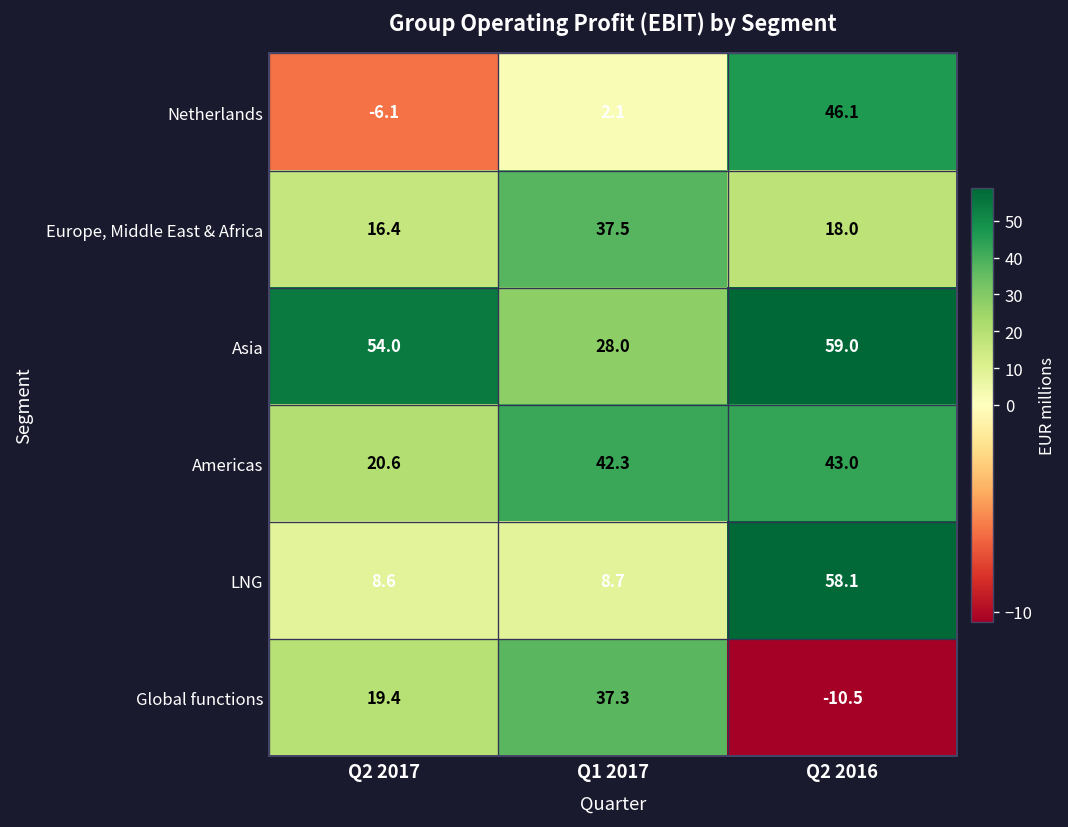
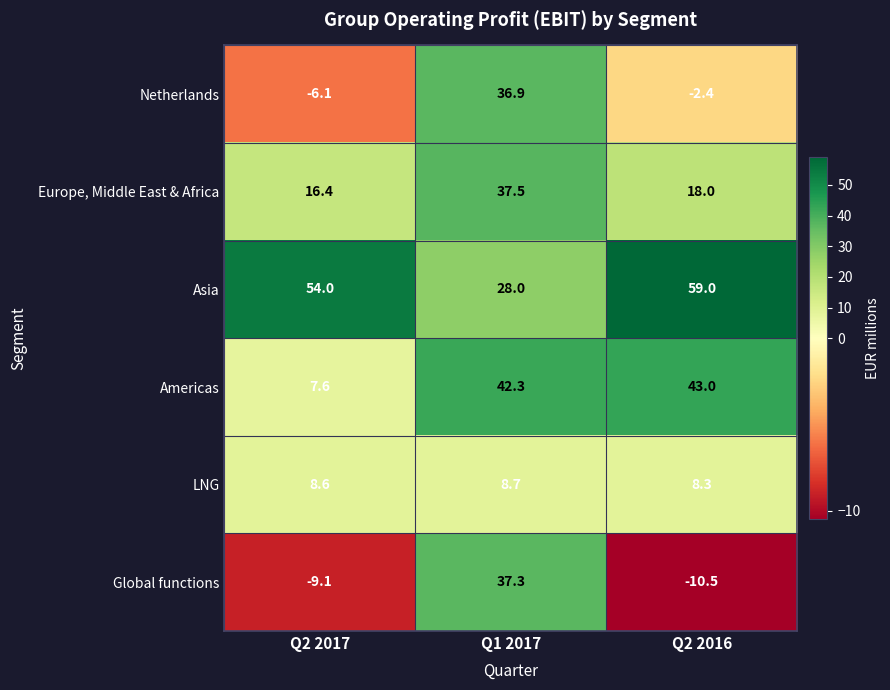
Netherlands, Q1 2017: 2.1 -> 36.9
Netherlands, Q2 2016: 46.1 -> -2.4
Americas, Q2 2017: 20.6 -> 7.6
LNG, Q2 2016: 58.1 -> 8.3
Global functions, Q2 2017: 19.4 -> -9.1
